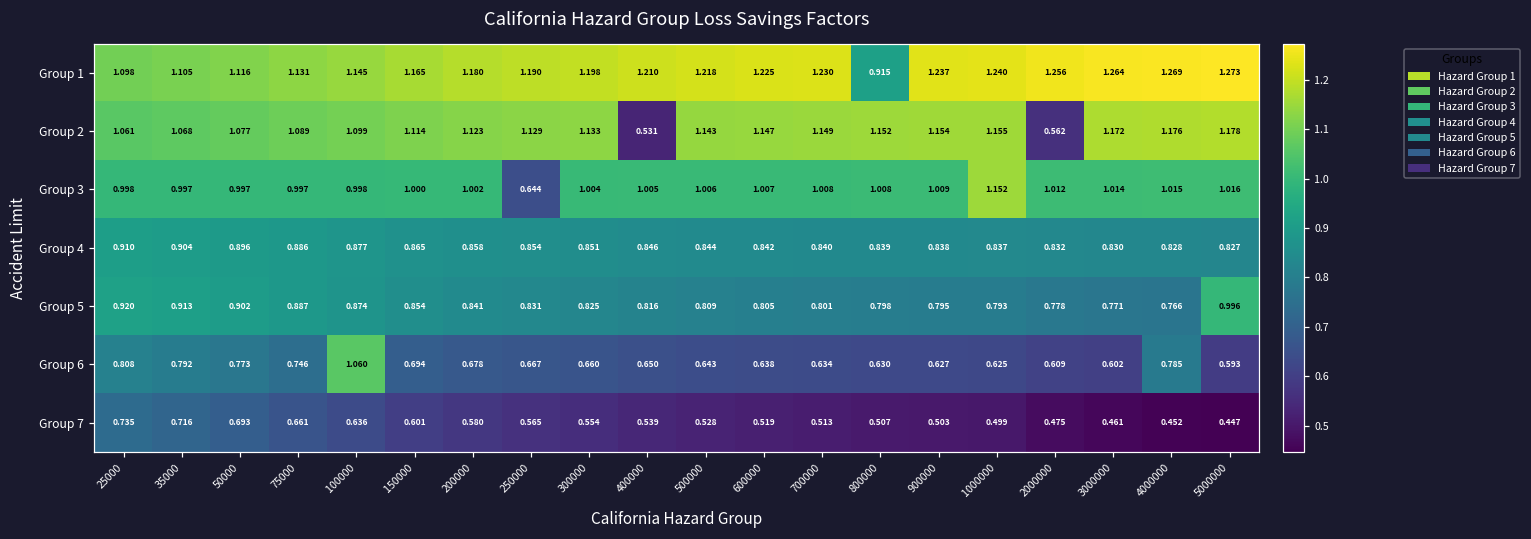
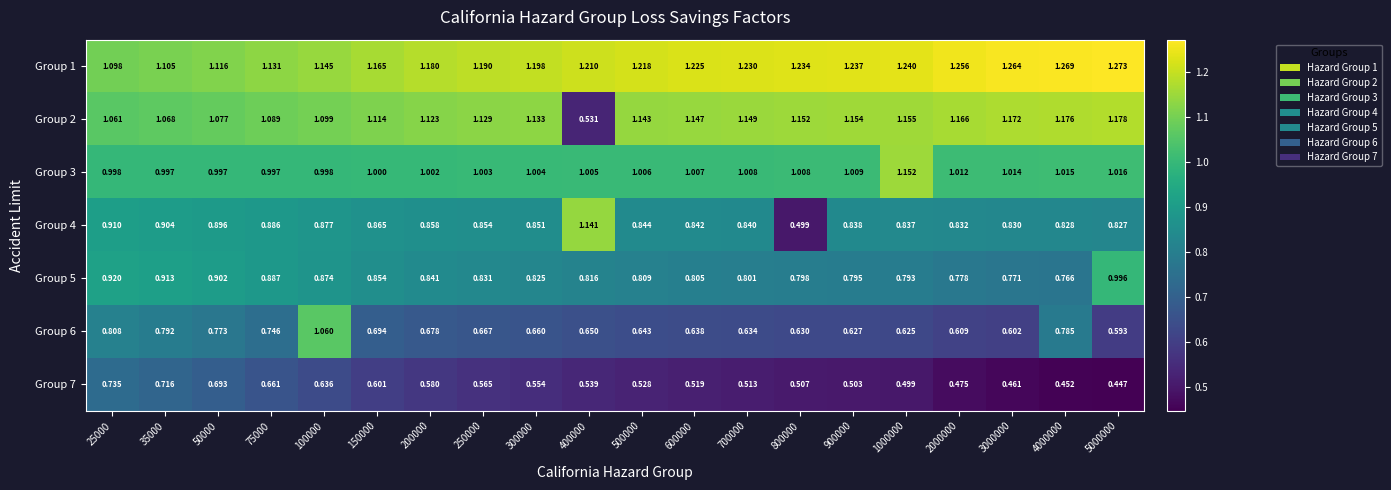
Group 1, 800000: 0.915 -> 1.234
Group 2, 2000000: 0.562 -> 1.166
Group 3, 250000: 0.644 -> 1.003
Group 4, 400000: 0.846 -> 1.141
Group 4, 800000: 0.839 -> 0.499
